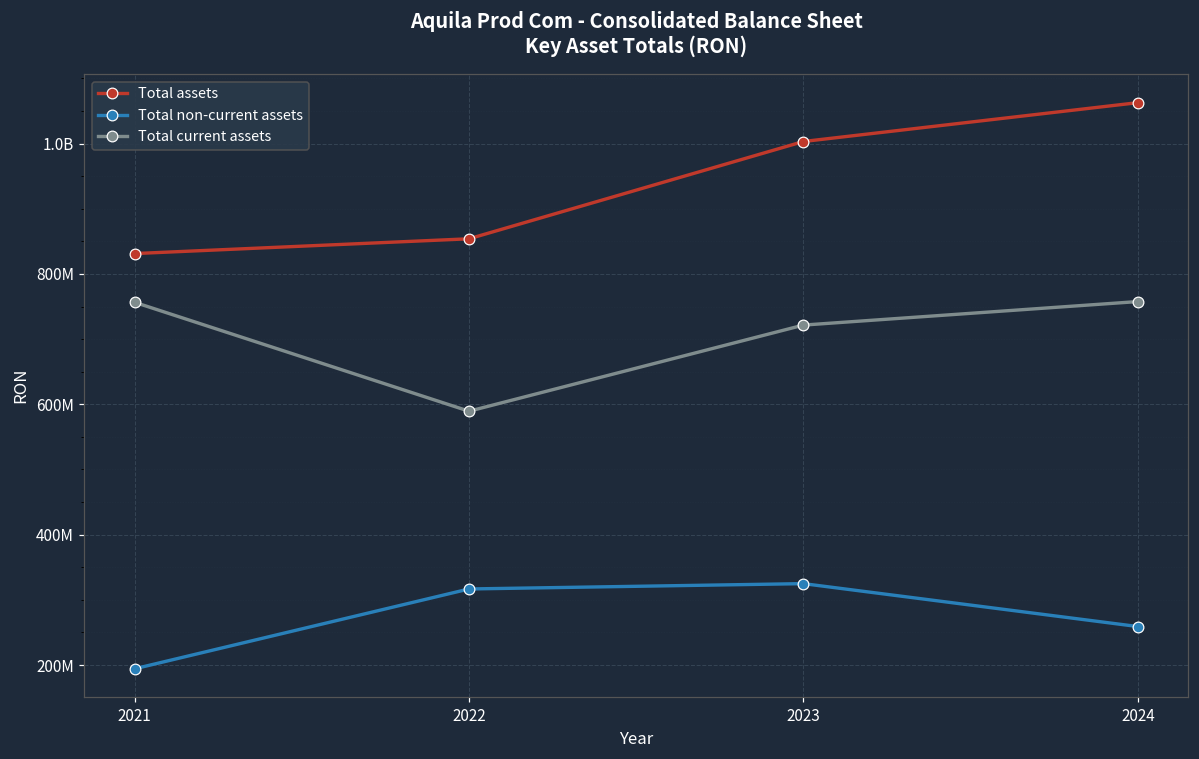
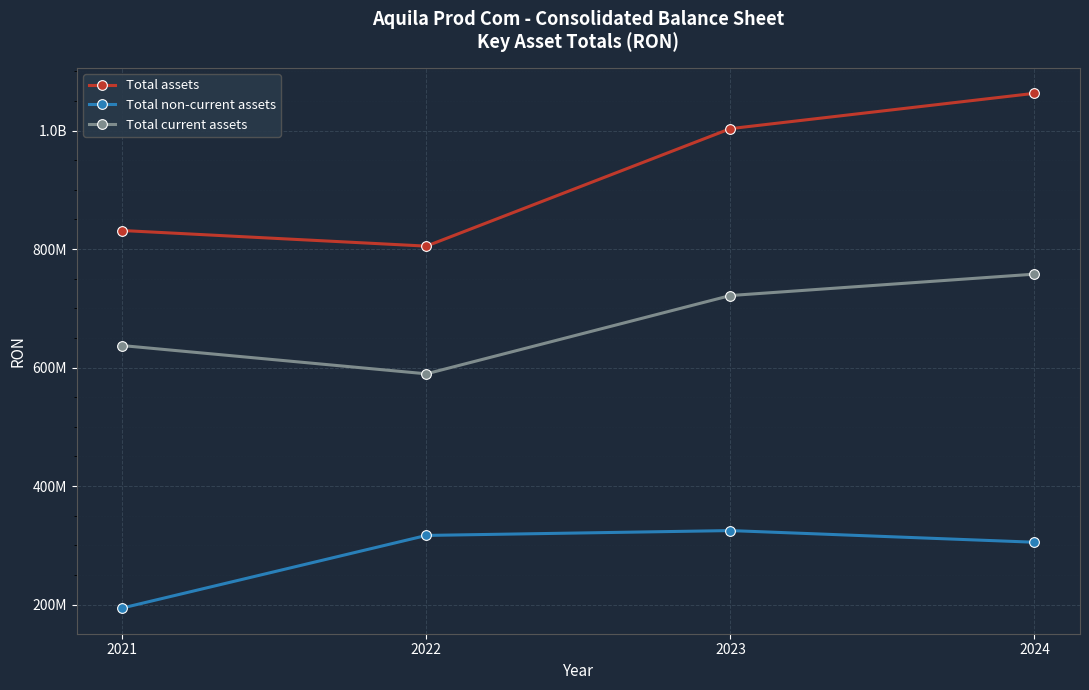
Total current assets, 2021: 760000000 -> 640000000
Total assets, 2022: 850000000 -> 800000000
Total non-current assets, 2024: 260000000 -> 310000000
